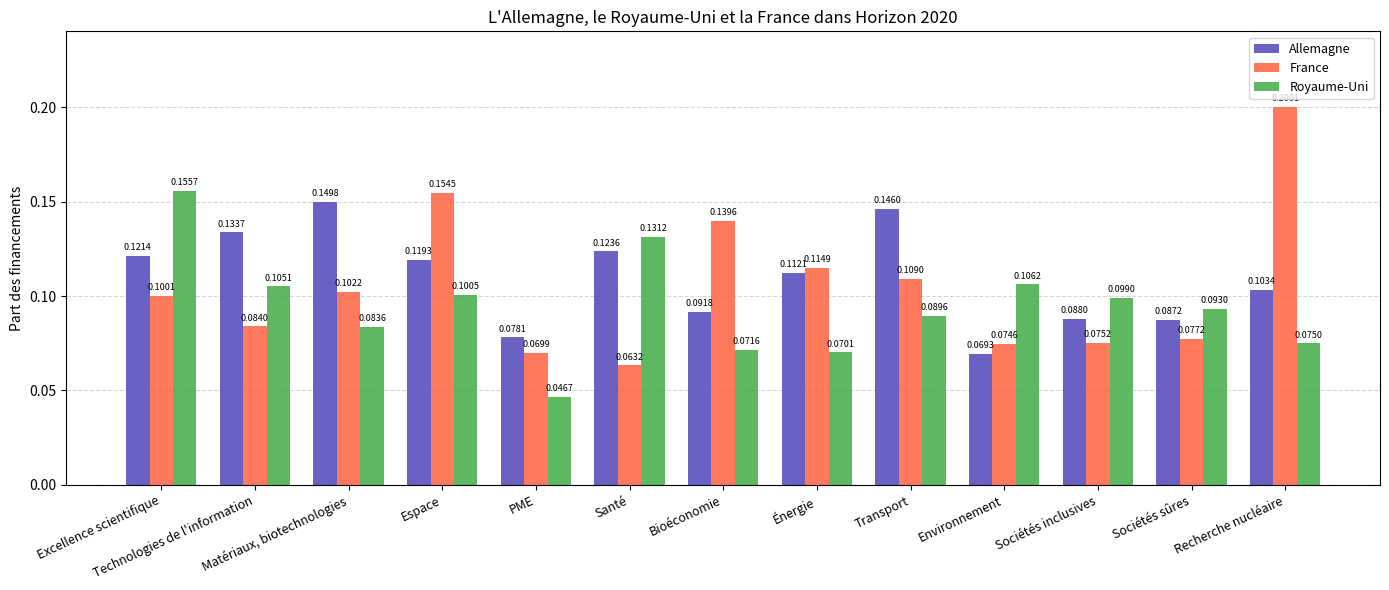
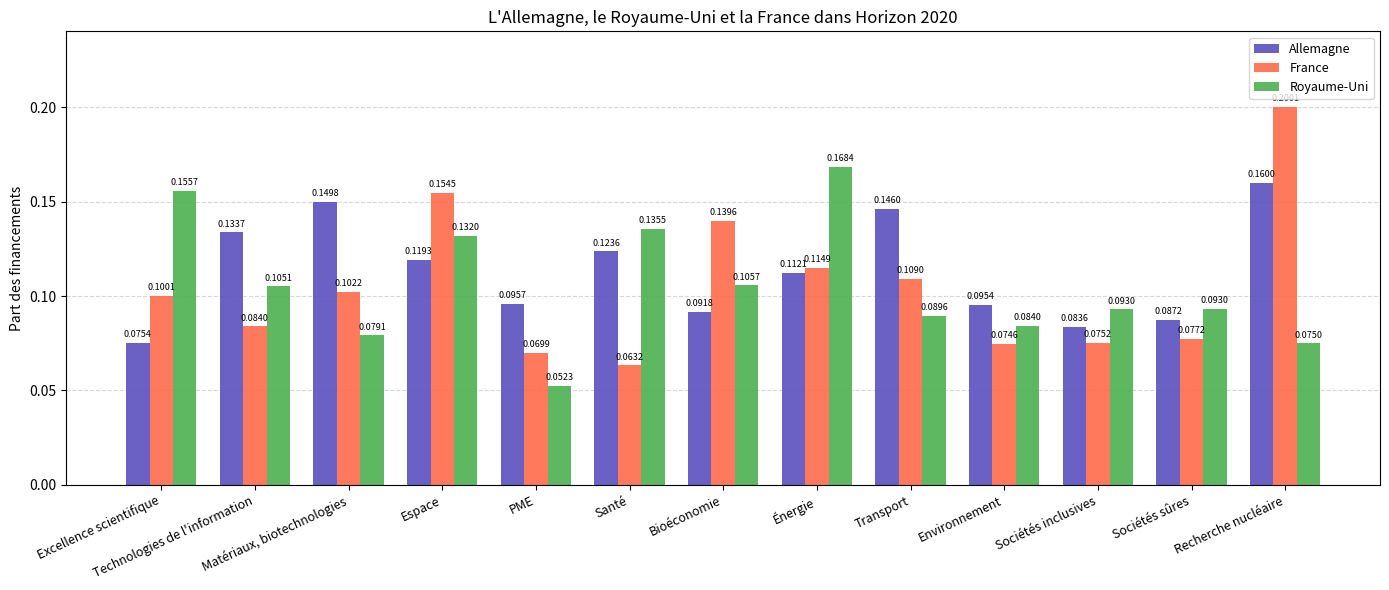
Allemagne, Excellence scientifique: 0.1214 -> 0.0754
Royaume-Uni, Matériaux, biotechnologies: 0.0836 -> 0.0791
Royaume-Uni, Espace: 0.1005 -> 0.1320
Allemagne, PME: 0.0781 -> 0.0957
Royaume-Uni, PME: 0.0467 -> 0.0523
Royaume-Uni, Santé: 0.1312 -> 0.1355
Royaume-Uni, Bioéconomie: 0.0716 -> 0.1057
Royaume-Uni, Énergie: 0.0701 -> 0.1684
Allemagne, Environnement: 0.0693 -> 0.0954
Royaume-Uni, Environnement: 0.1062 -> 0.0840
Allemagne, Sociétés inclusives: 0.0880 -> 0.0836
Royaume-Uni, Sociétés inclusives: 0.0990 -> 0.0930
Allemagne, Recherche nucléaire: 0.1034 -> 0.1600
